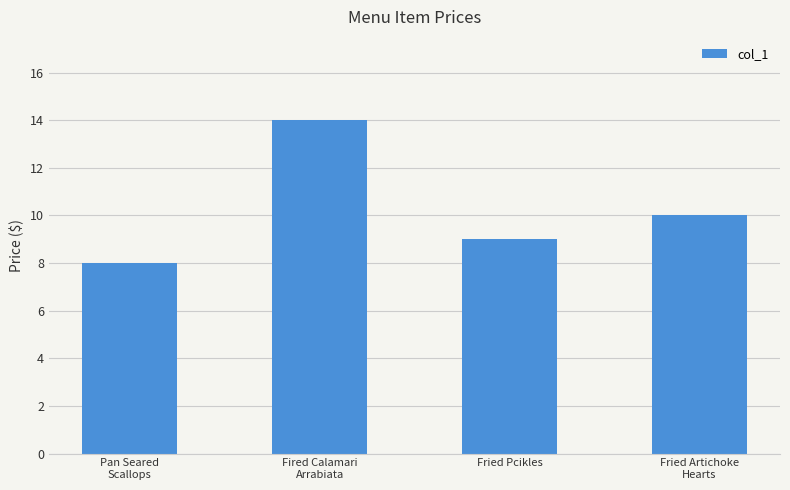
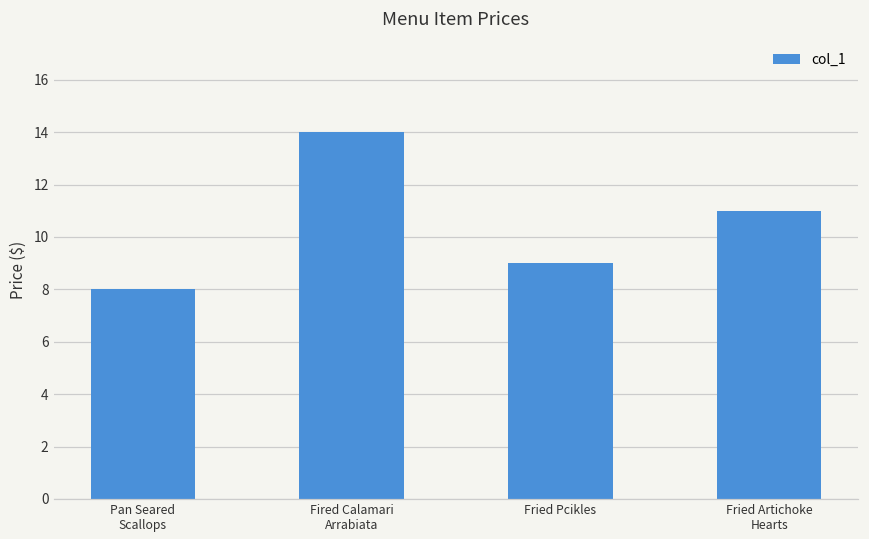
Fried Artichoke Hearts: 10 -> 11
